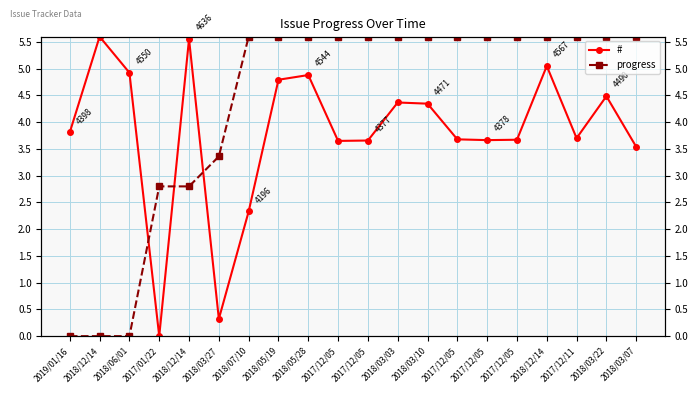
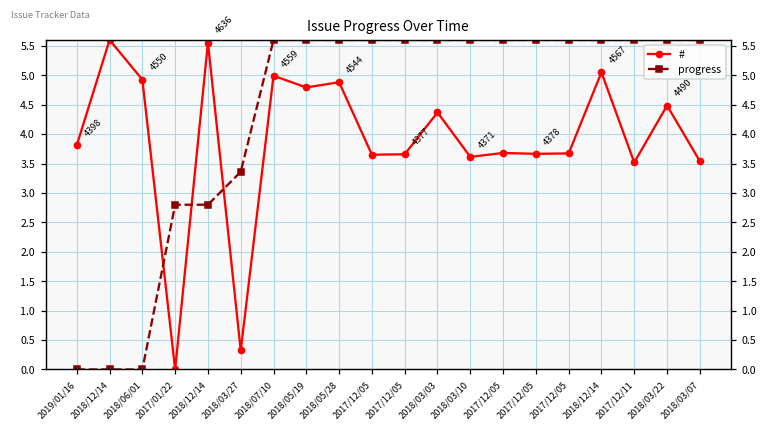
#, 2018/07/10: 4196 -> 4559
#, 2018/03/10: 4471 -> 4371
#, 2017/12/11: 3.7 -> 3.5
